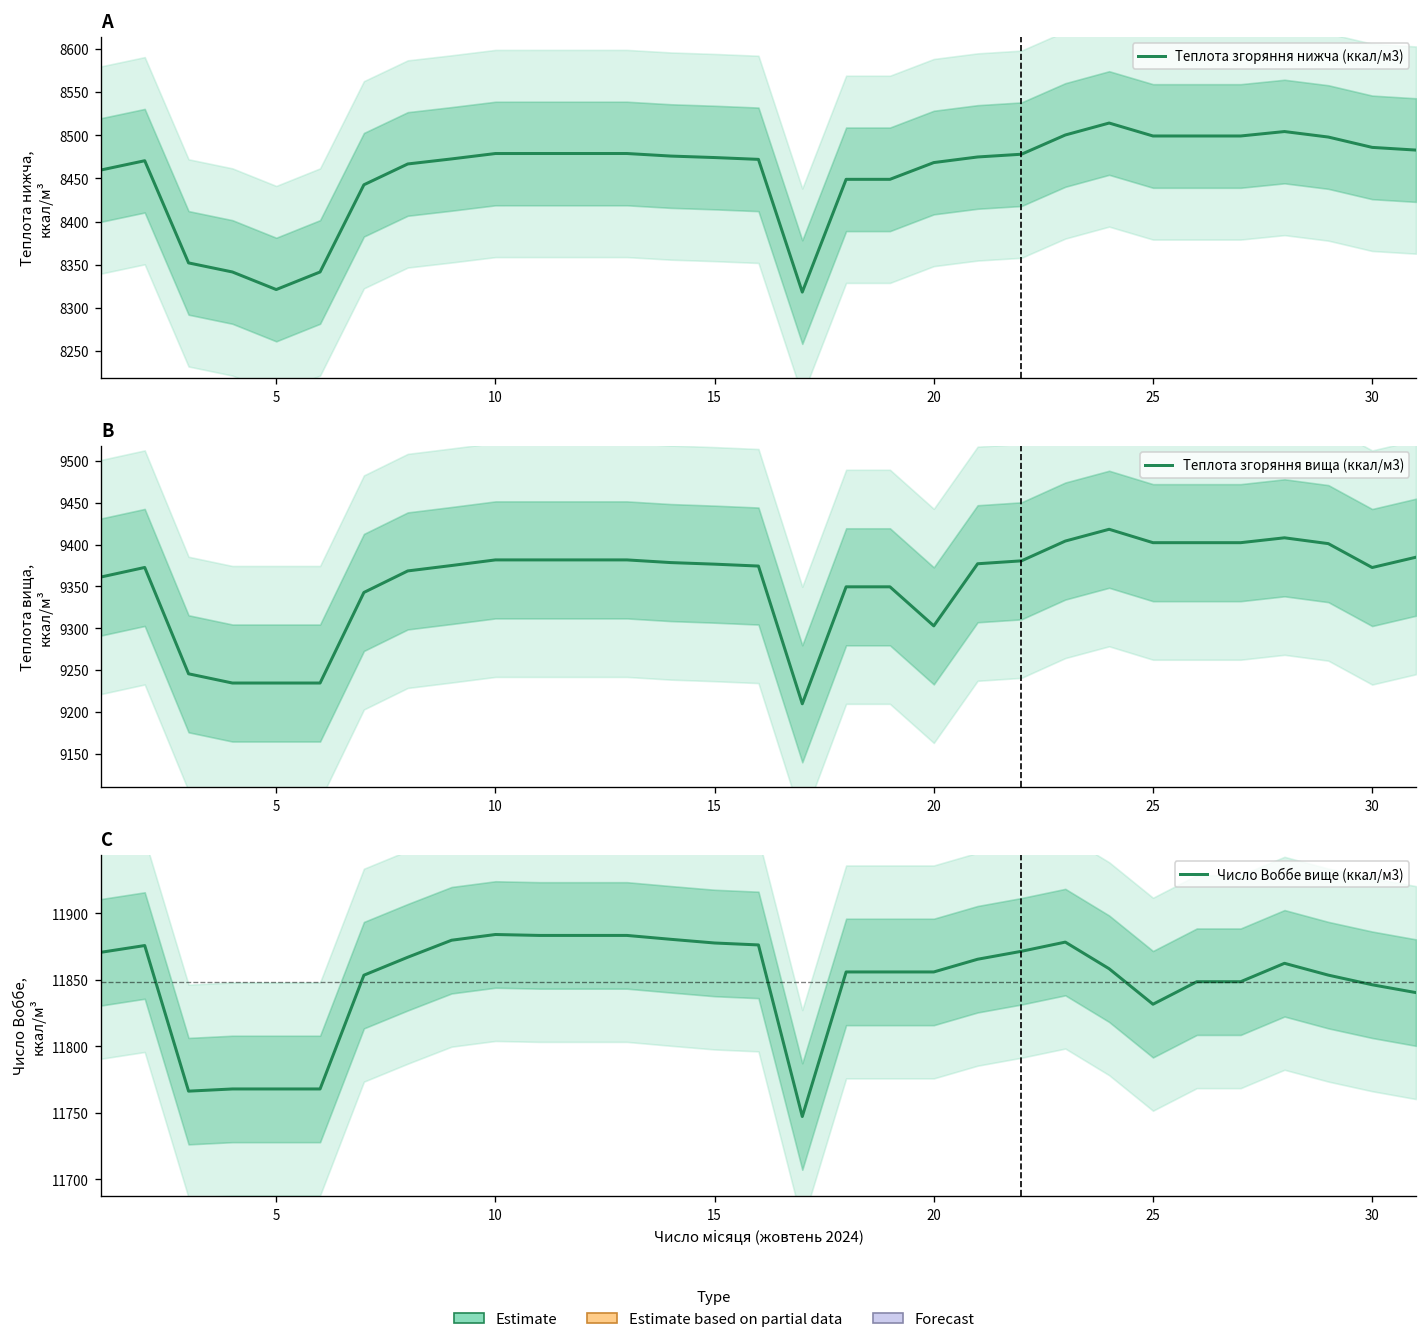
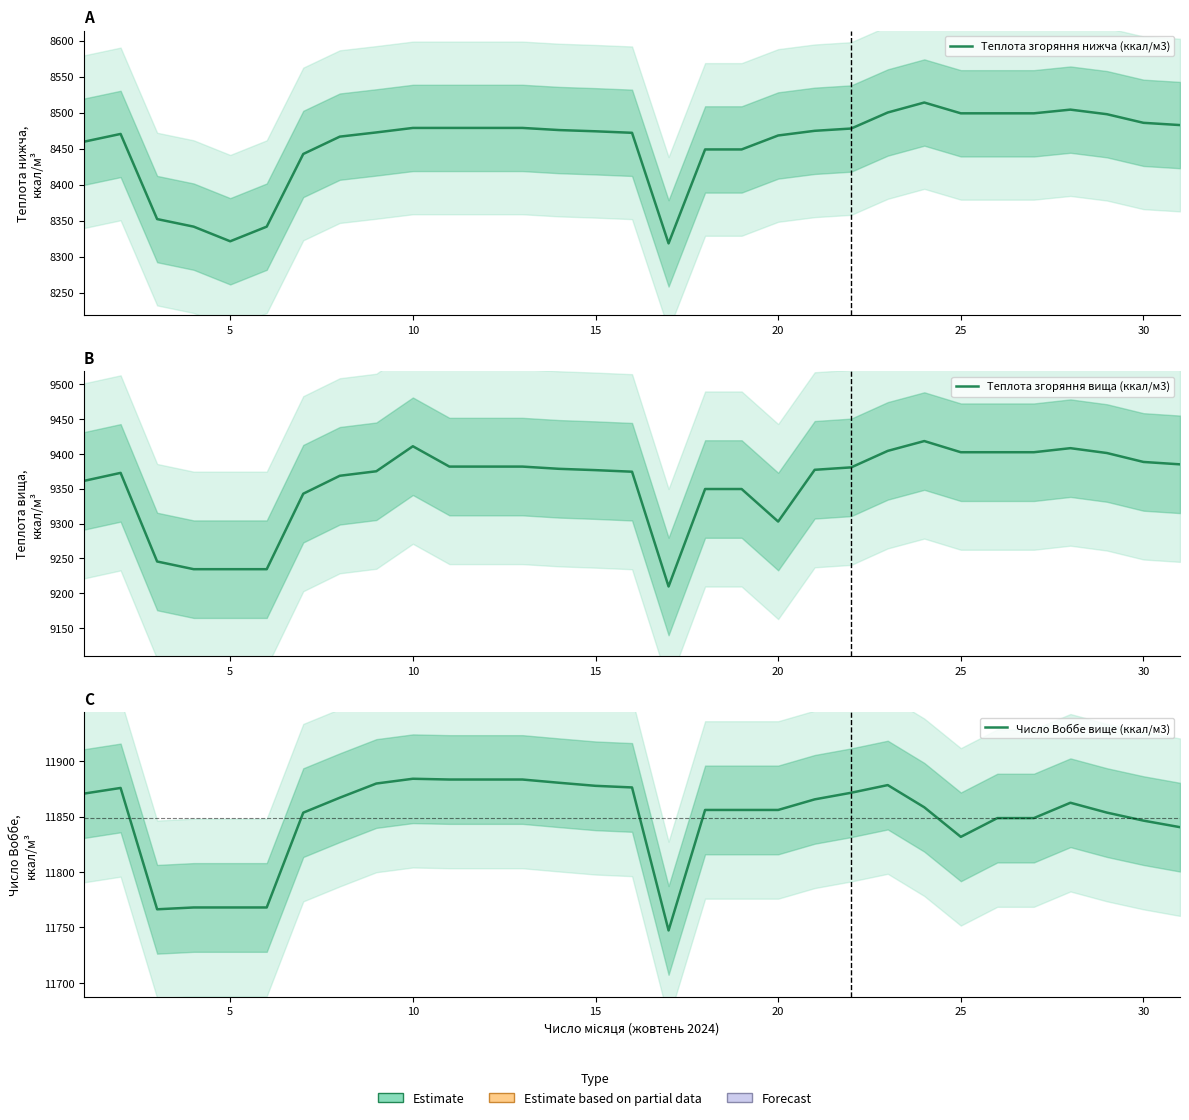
B, Теплота згоряння вища (ккал/м3), 10: 9380 -> 9410
B, Теплота згоряння вища (ккал/м3), 30: 9370 -> 9390
